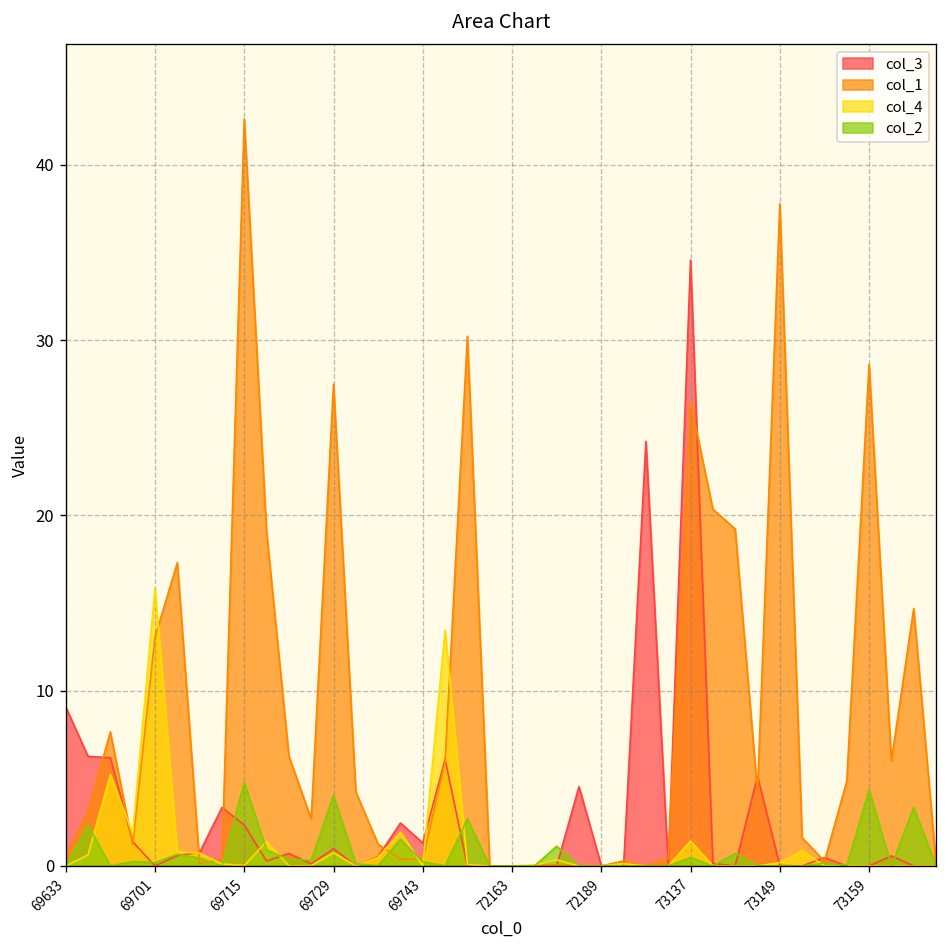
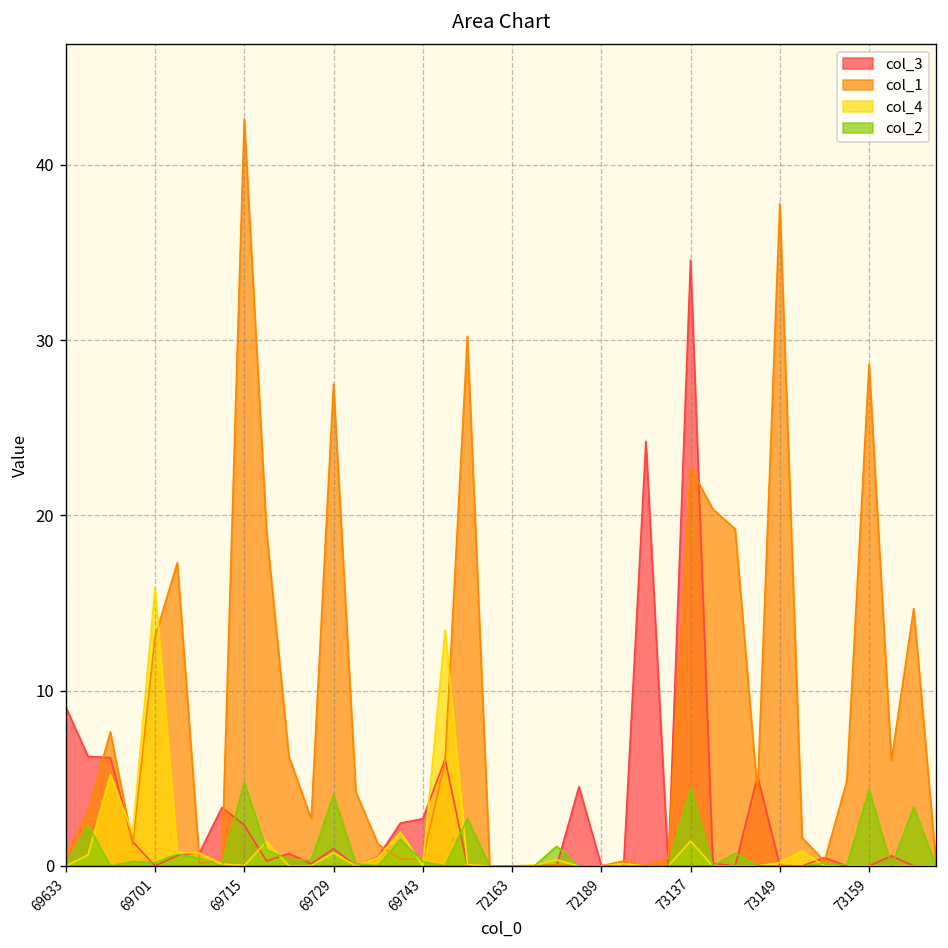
col_3, 69743: 1.3 -> 2.7
col_1, 73137: 26.5 -> 22.7
col_2, 73137: 0.5 -> 4.5
